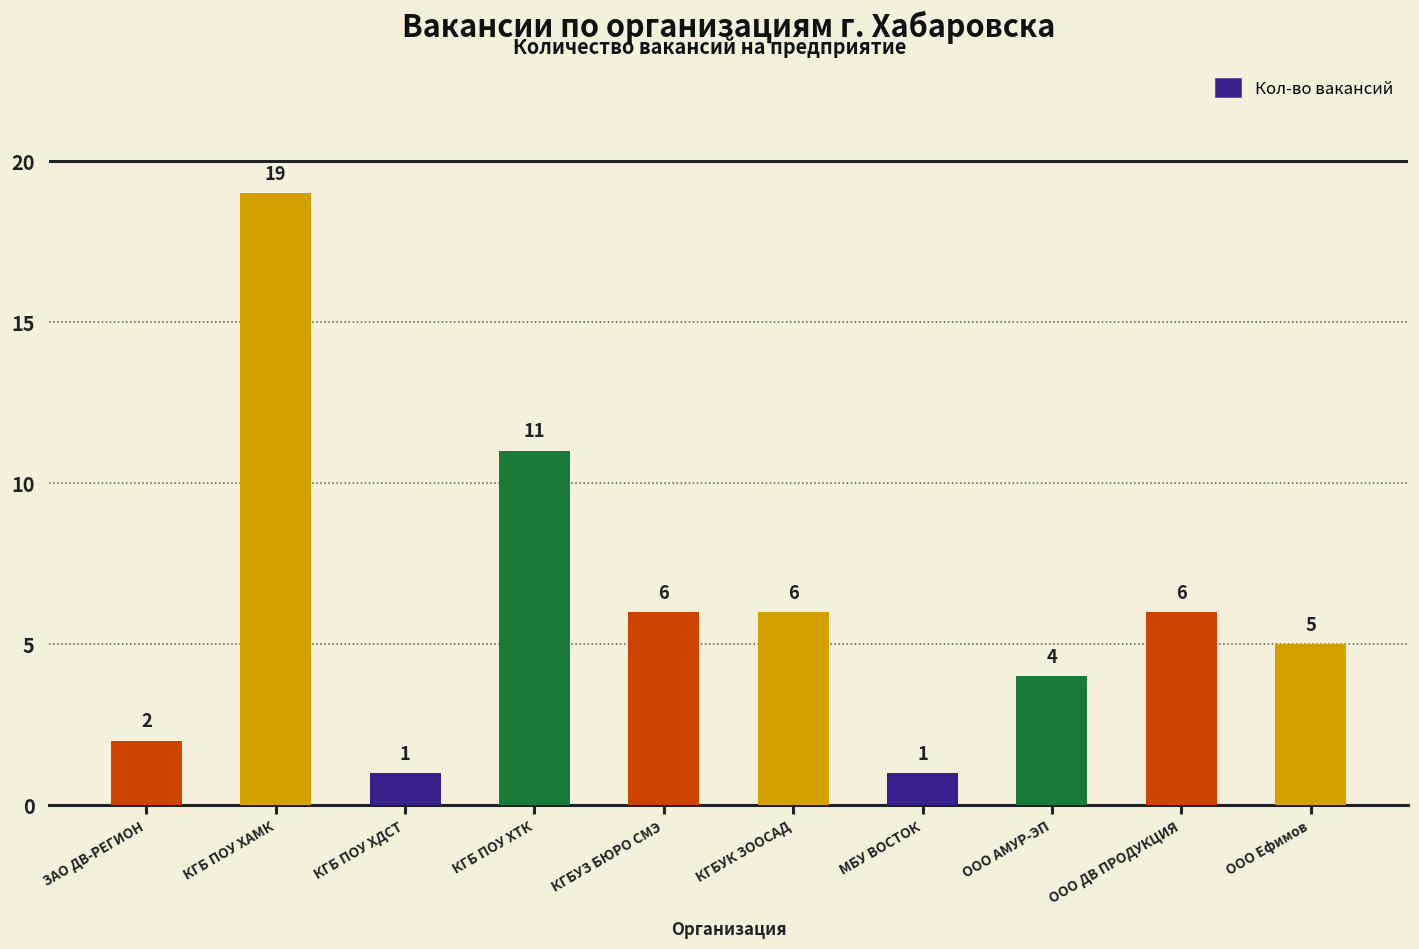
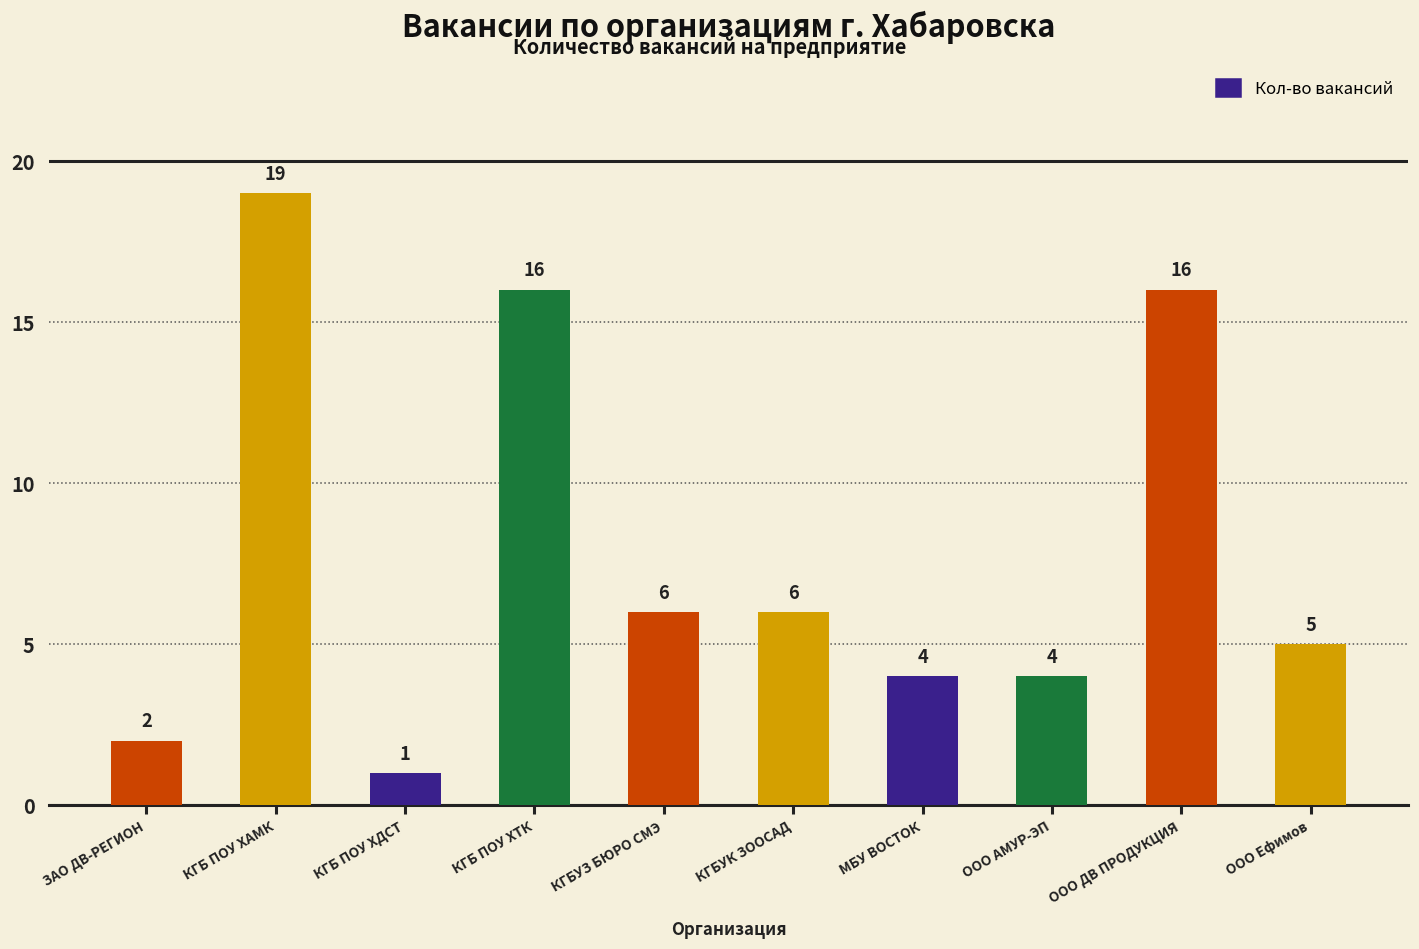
КГБ ПОУ ХТК: 11 -> 16
МБУ ВОСТОК: 1 -> 4
ООО ДВ ПРОДУКЦИЯ: 6 -> 16
